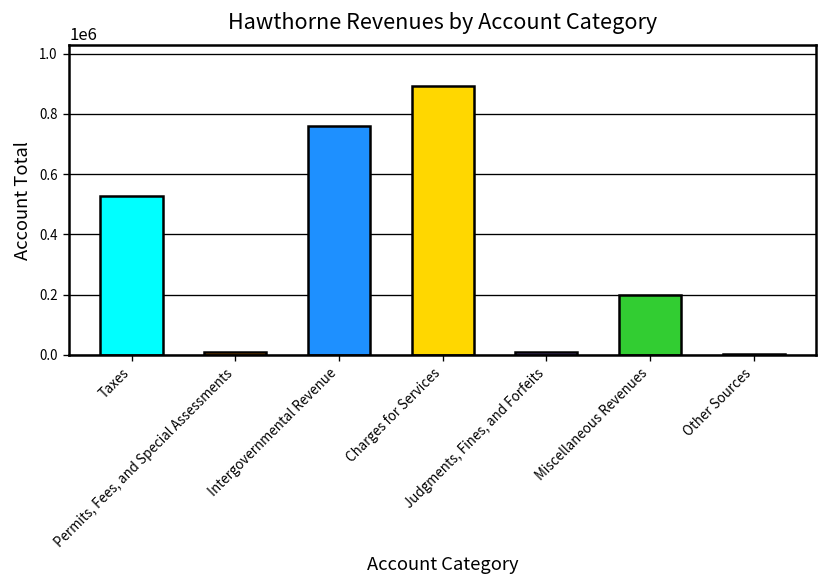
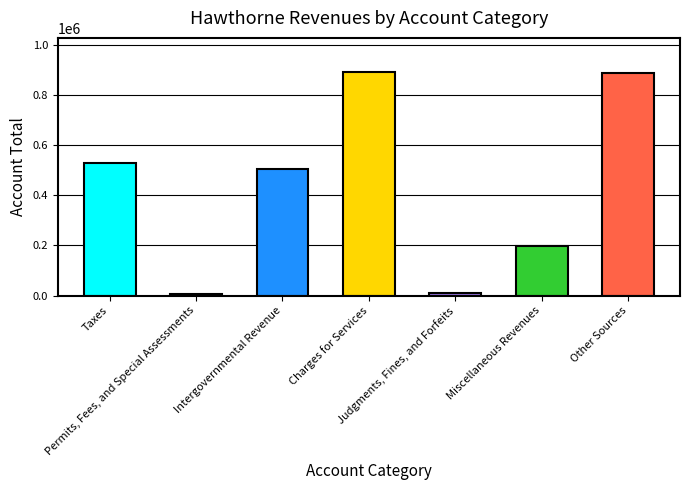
Intergovernmental Revenue: 760000 -> 510000
Other Sources: 0 -> 890000
